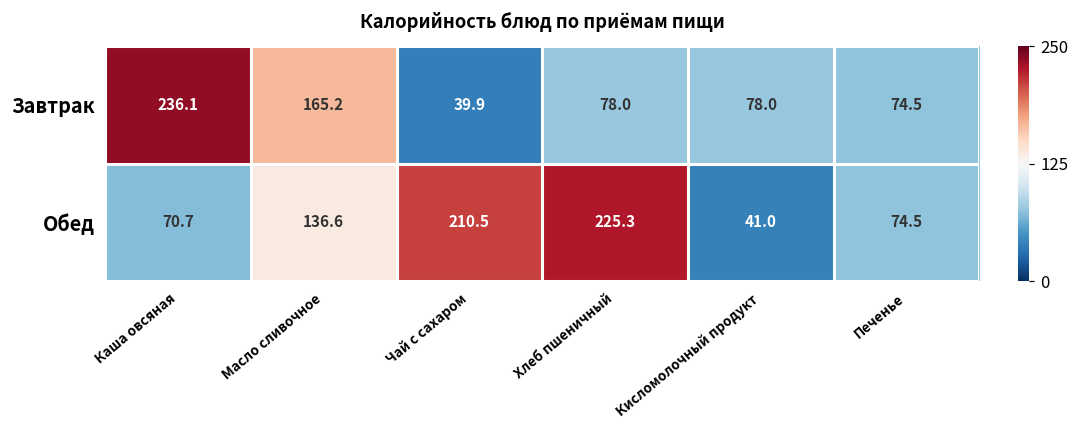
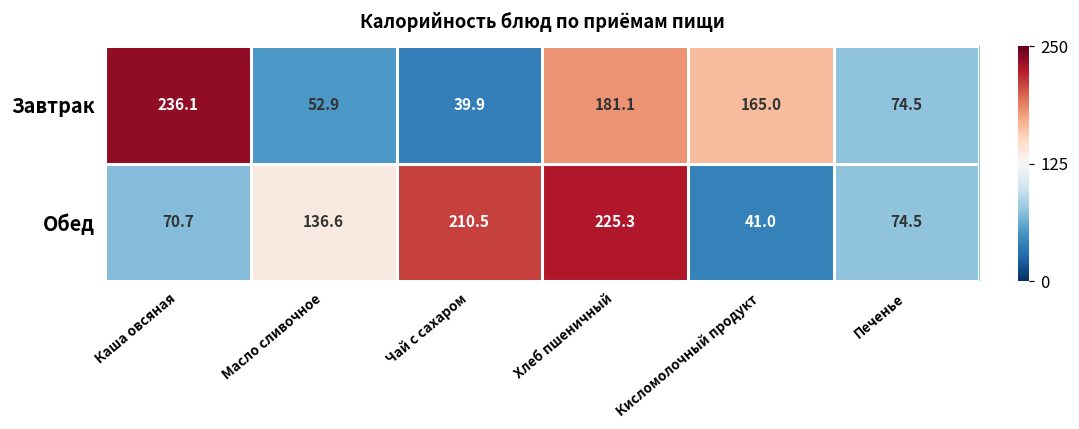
Завтрак, Масло сливочное: 165.2 -> 52.9
Завтрак, Хлеб пшеничный: 78.0 -> 181.1
Завтрак, Кисломолочный продукт: 78.0 -> 165.0
